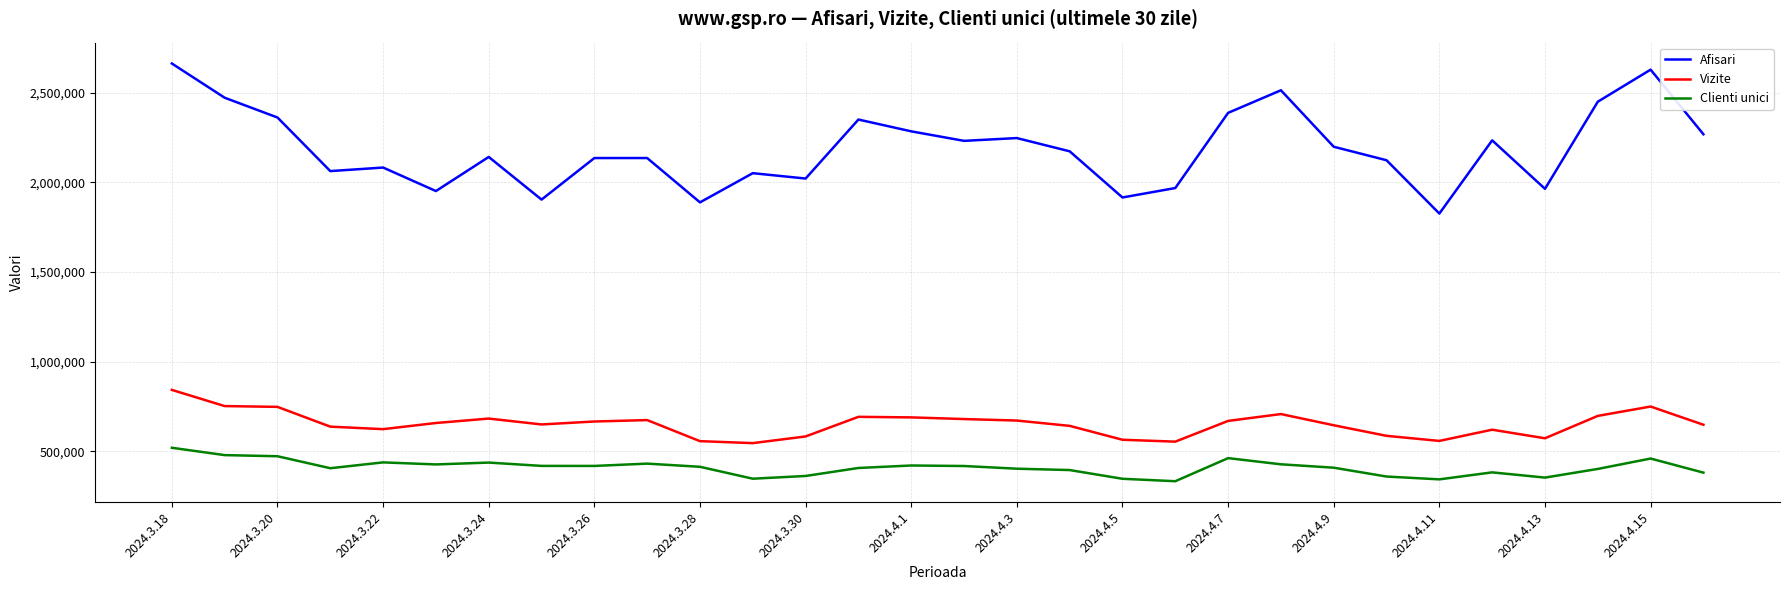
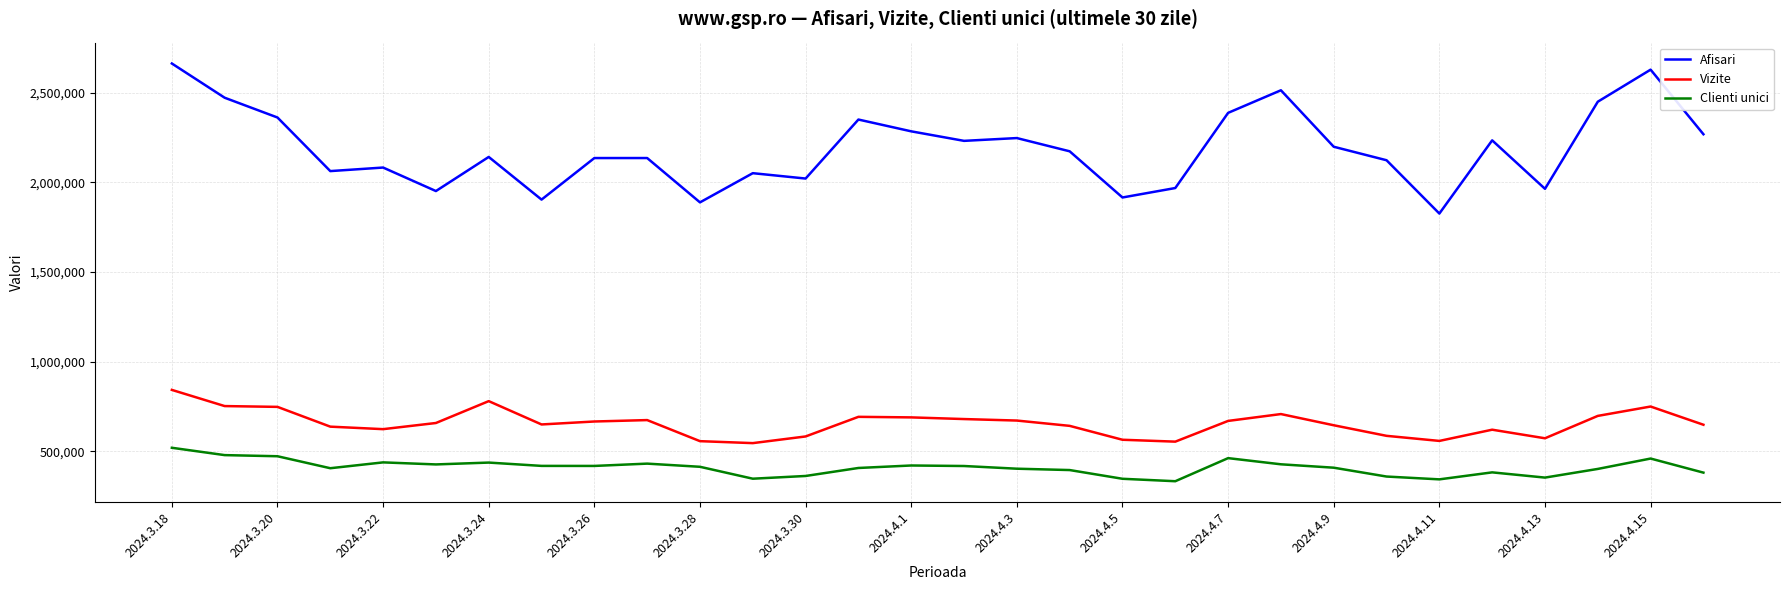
Vizite, 2024.3.24: 680,000 -> 780,000
